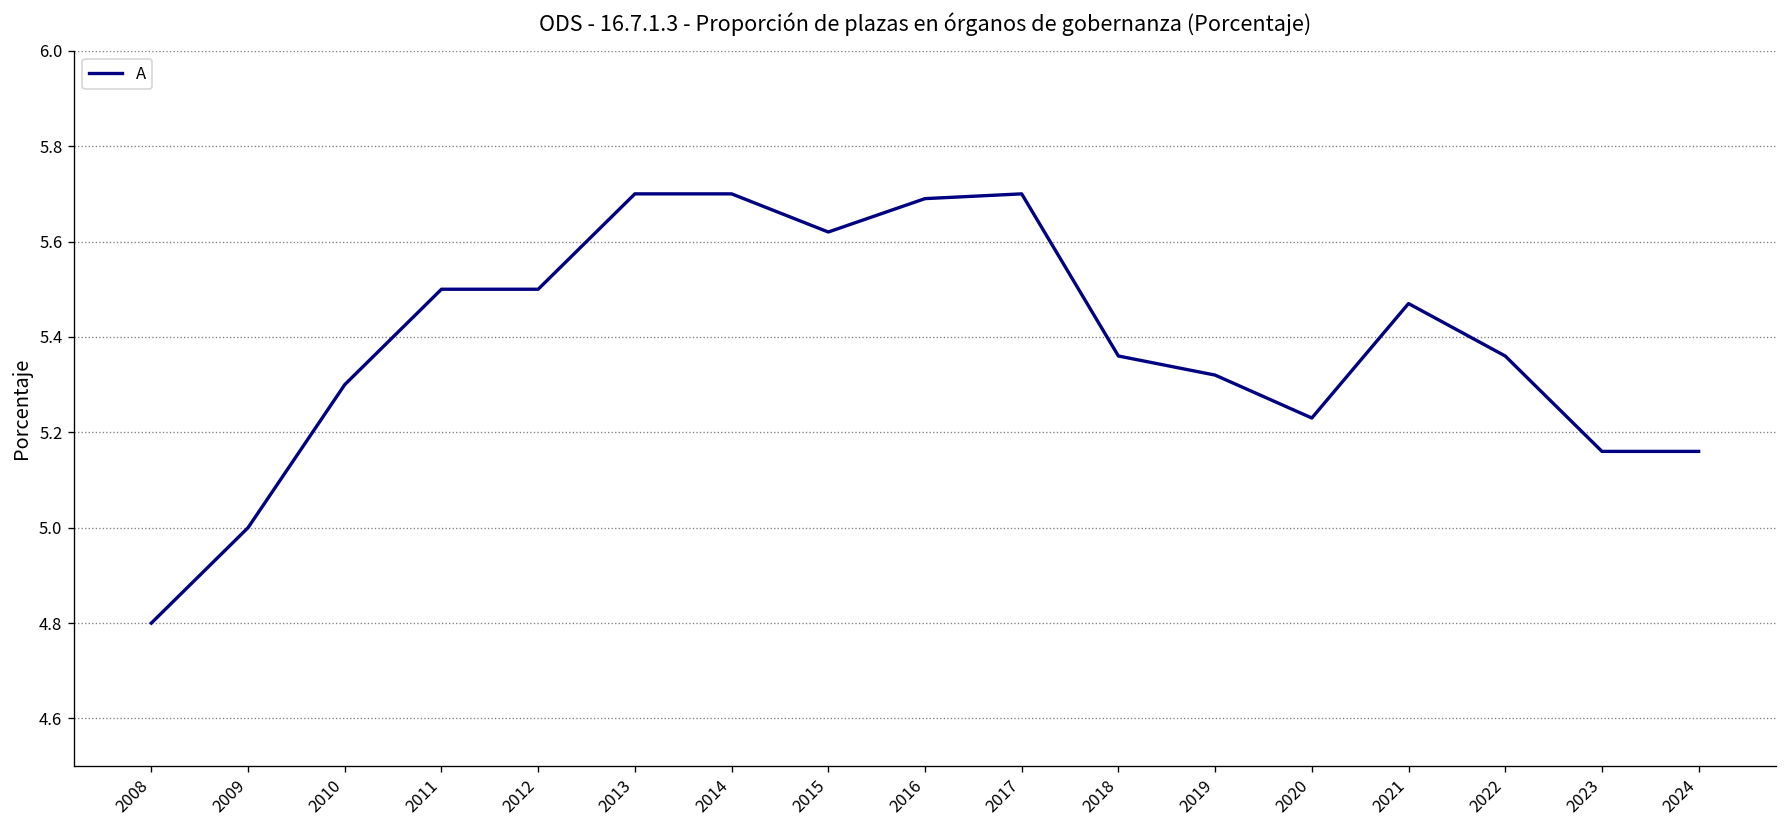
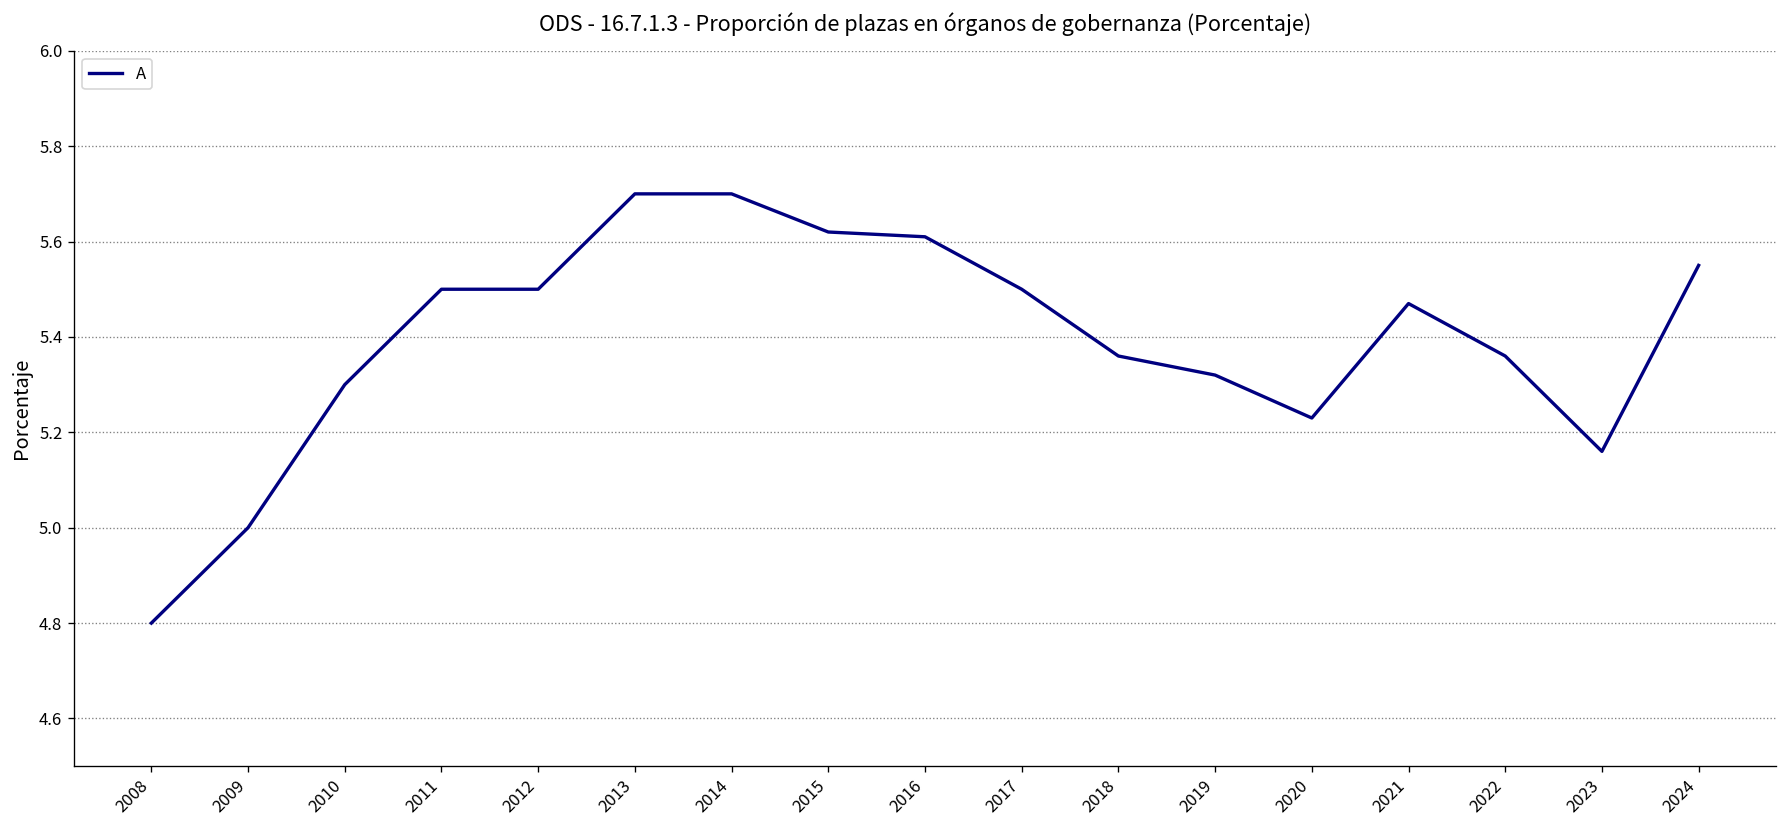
2016: 5.69 -> 5.61
2017: 5.7 -> 5.5
2024: 5.16 -> 5.55
